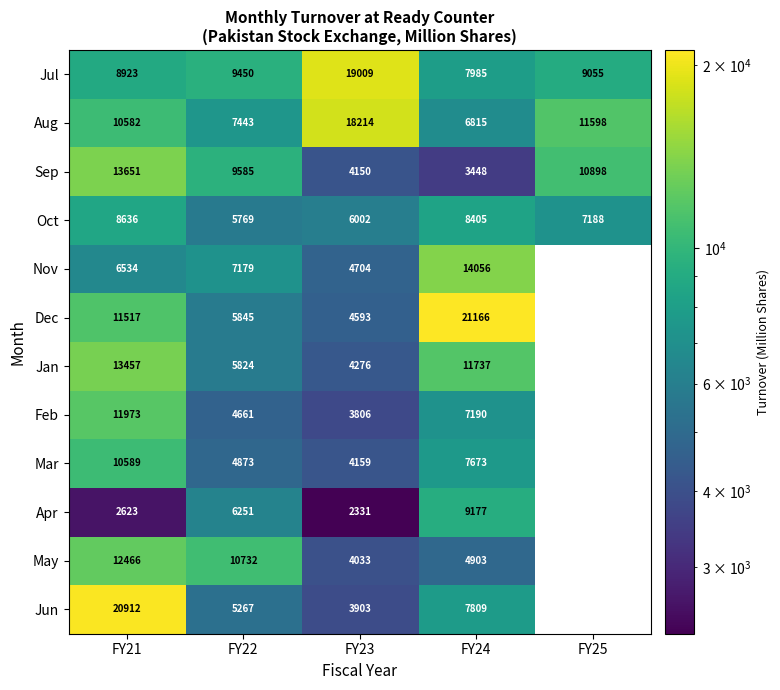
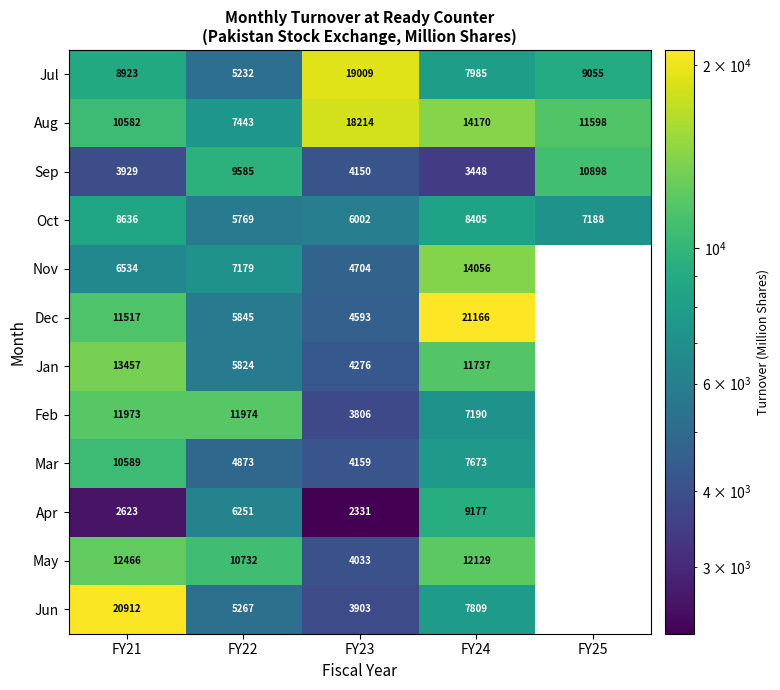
Jul, FY22: 9450 -> 5232
Aug, FY24: 6815 -> 14170
Sep, FY21: 13651 -> 3929
Feb, FY22: 4661 -> 11974
May, FY24: 4903 -> 12129
